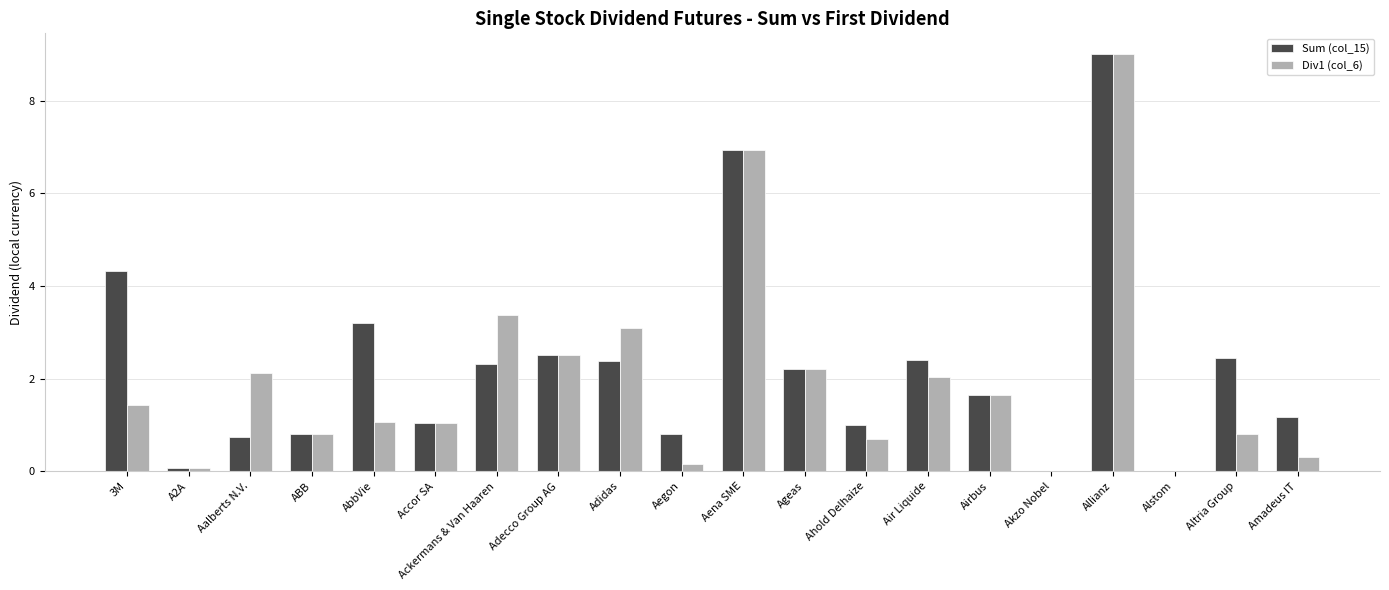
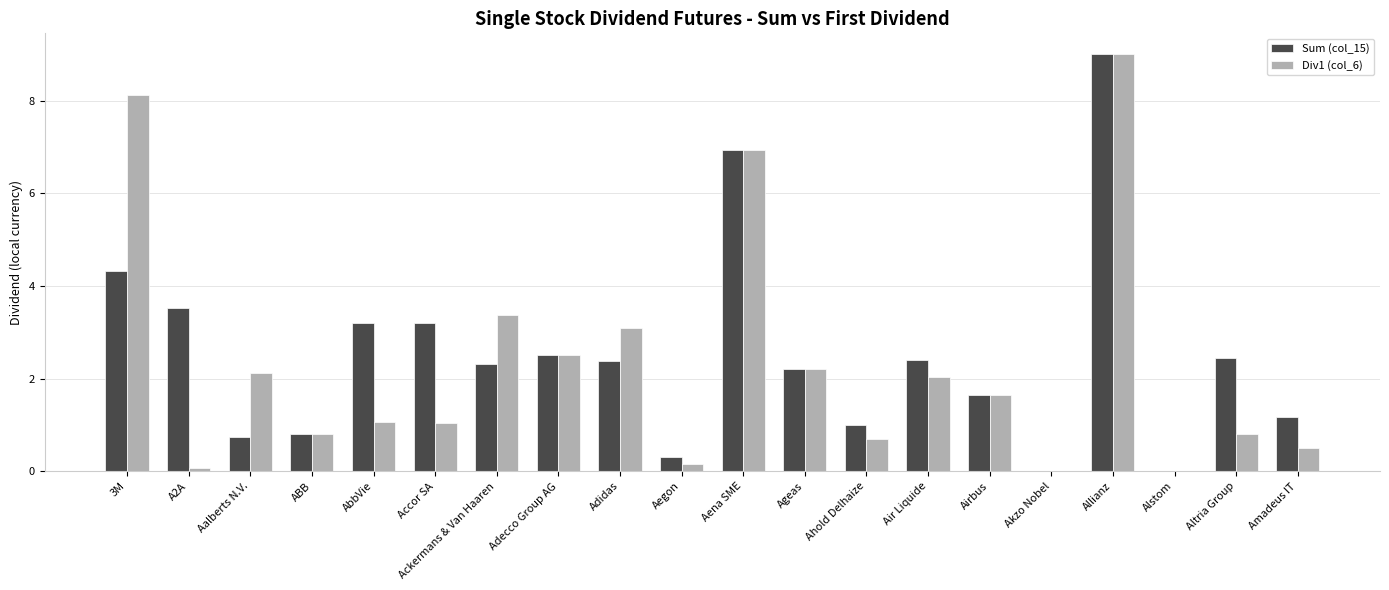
Div1 (col_6), 3M: 1.4 -> 8.1
Sum (col_15), A2A: 0.1 -> 3.5
Sum (col_15), Accor SA: 1.1 -> 3.2
Sum (col_15), Aegon: 0.8 -> 0.3
Div1 (col_6), Amadeus IT: 0.3 -> 0.5
